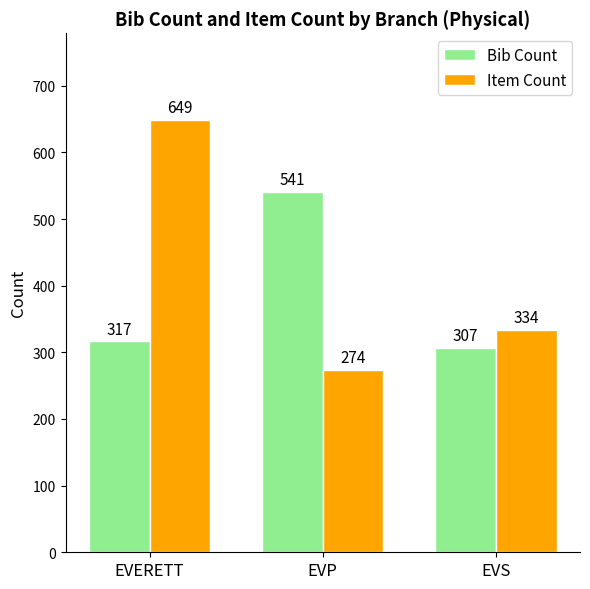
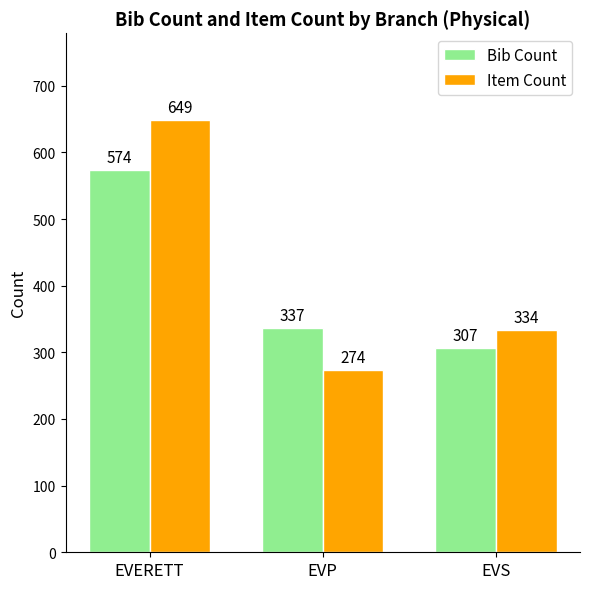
Bib Count, EVERETT: 317 -> 574
Bib Count, EVP: 541 -> 337
